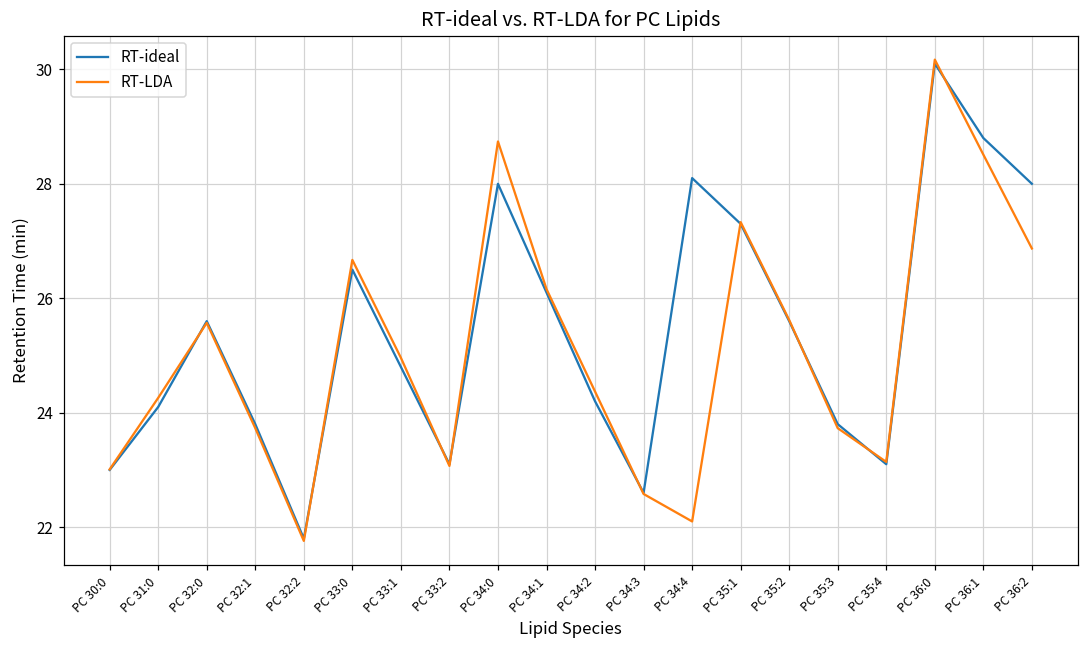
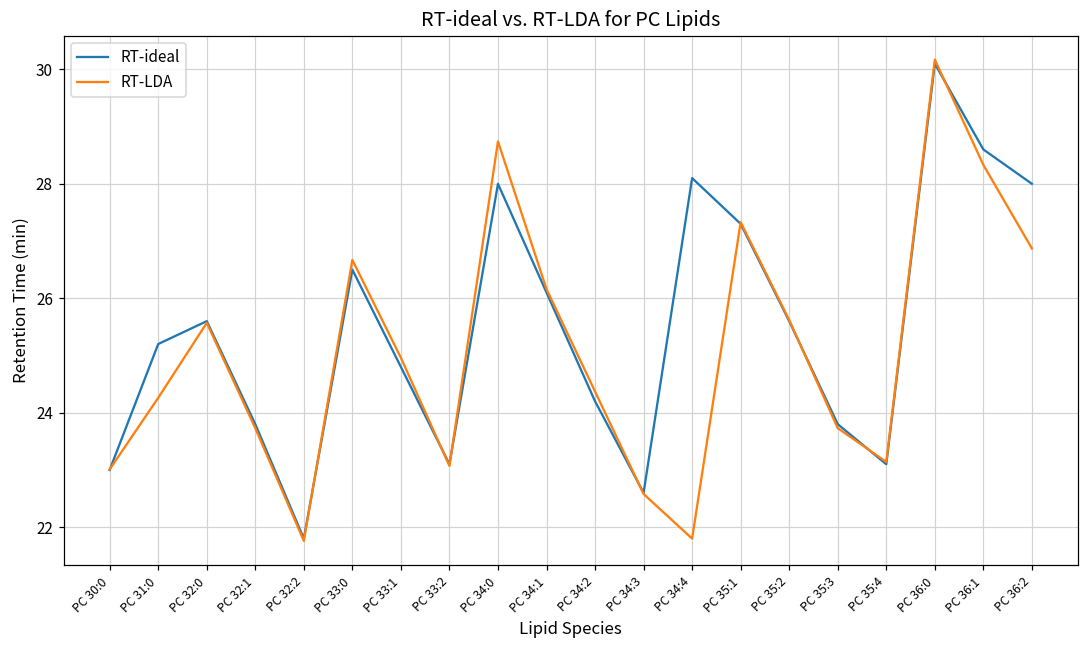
RT-ideal, PC 31:0: 24.1 -> 25.2
RT-LDA, PC 34:4: 22.1 -> 21.8
RT-ideal, PC 36:1: 28.8 -> 28.6
RT-LDA, PC 36:1: 28.5 -> 28.3
